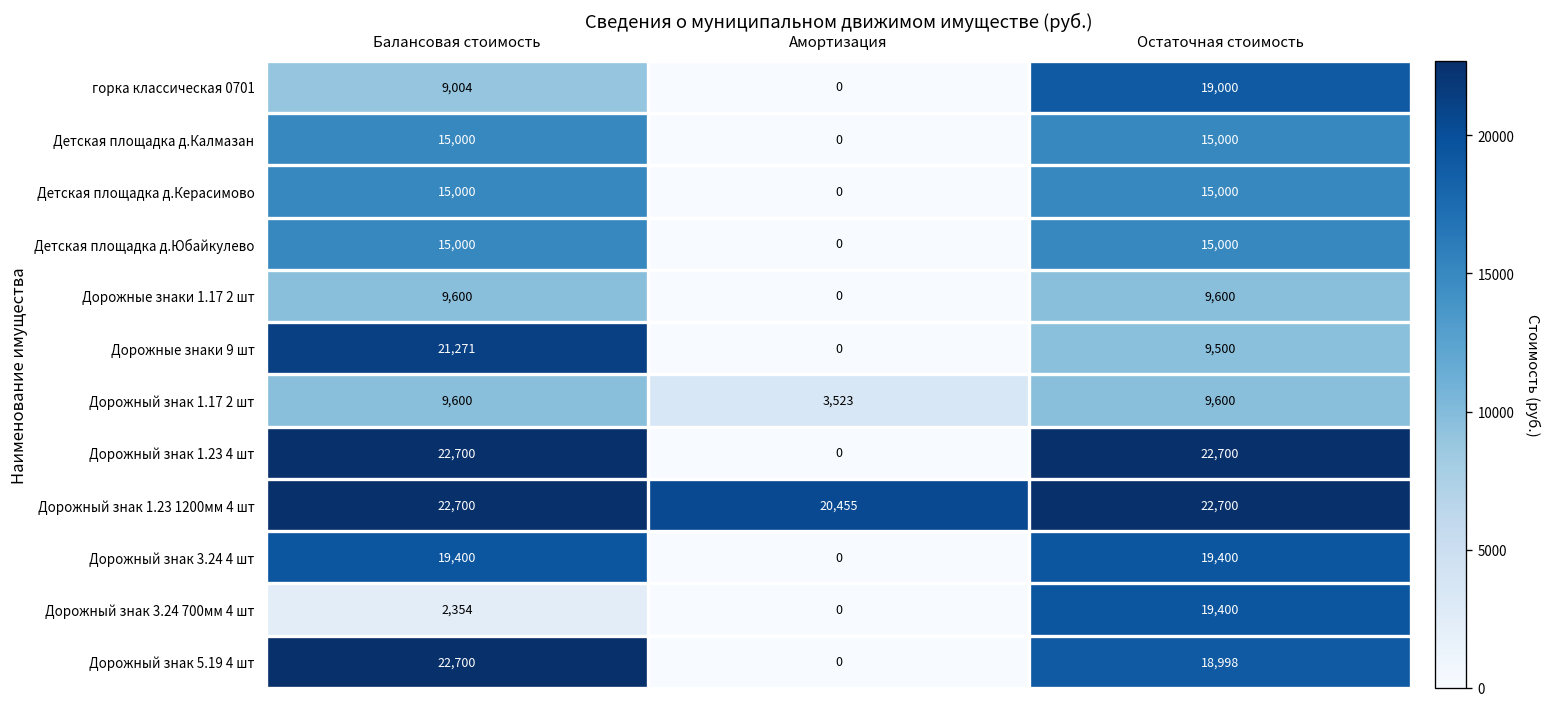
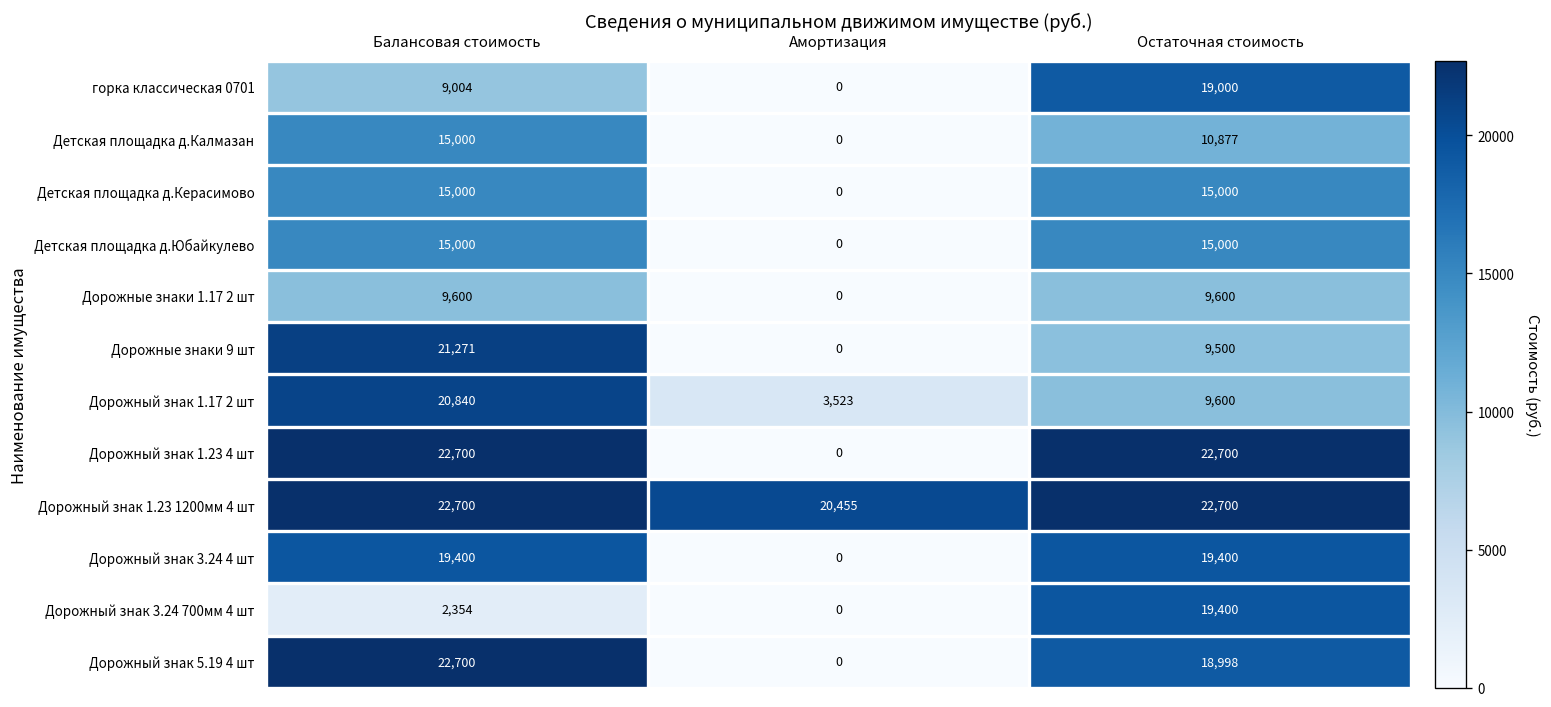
Детская площадка д.Калмазан, Остаточная стоимость: 15,000 -> 10,877
Дорожный знак 1.17 2 шт, Балансовая стоимость: 9,600 -> 20,840
